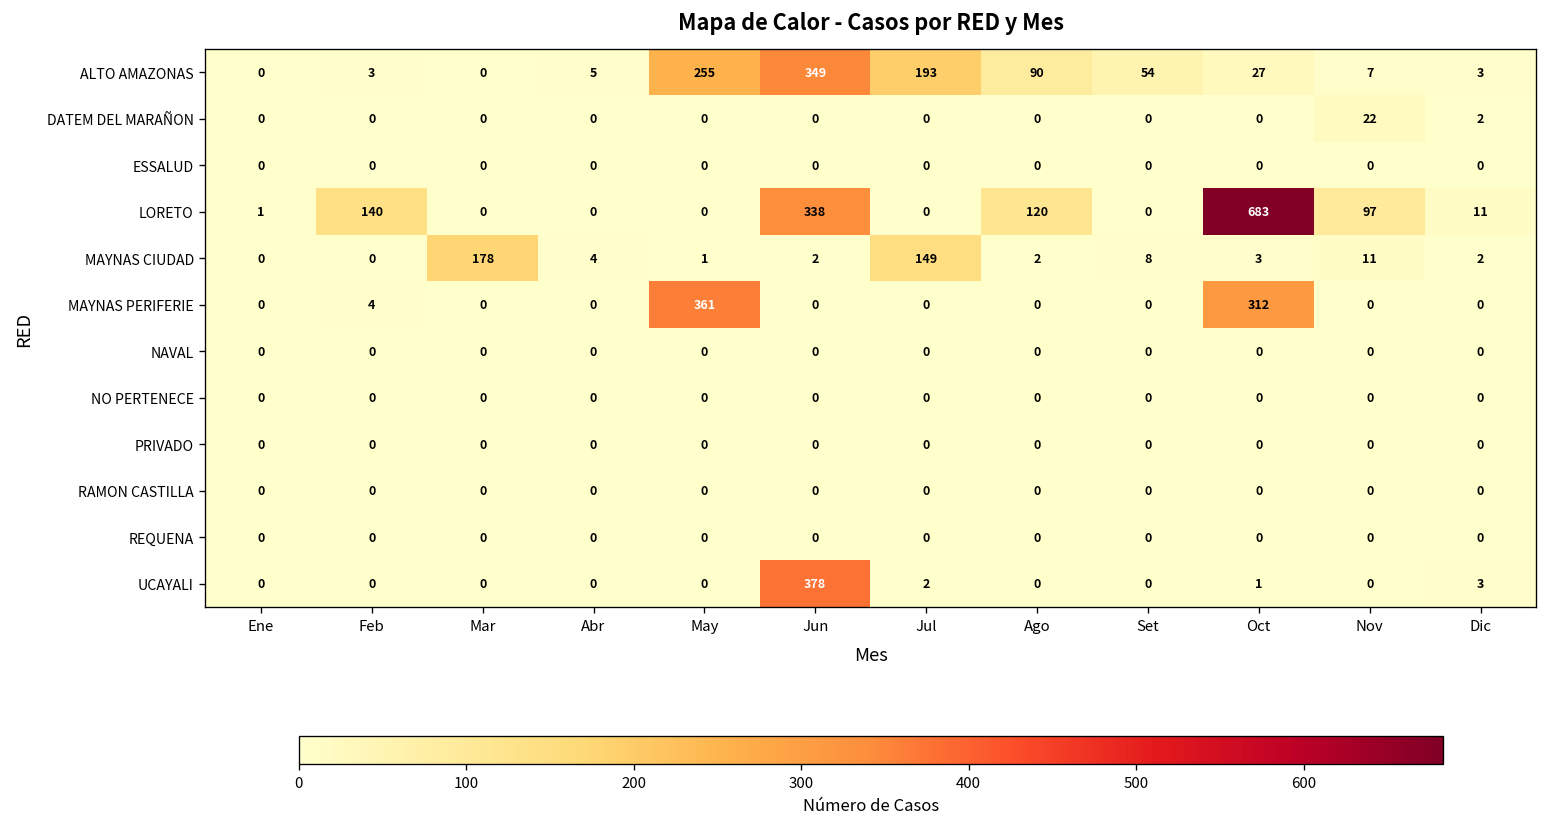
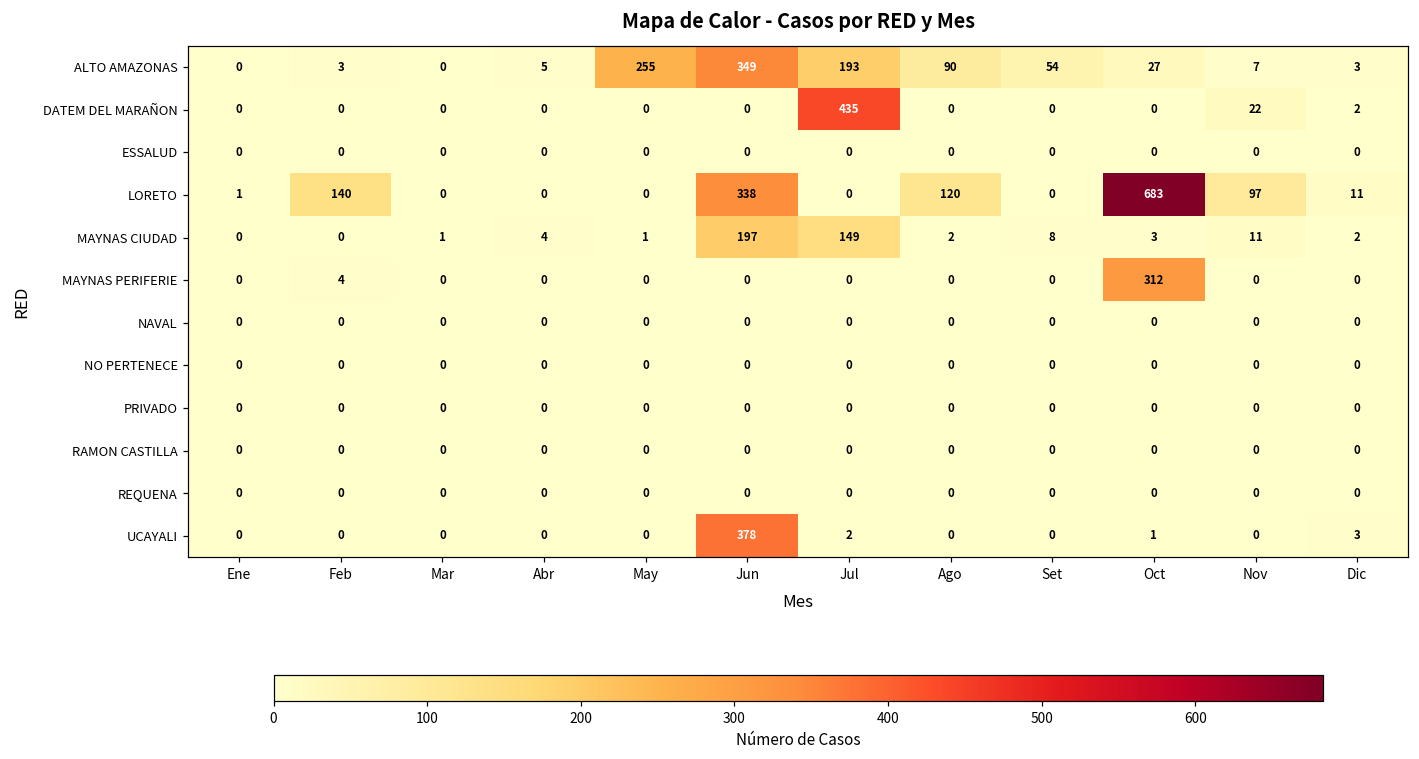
DATEM DEL MARAÑON, Jul: 0 -> 435
MAYNAS CIUDAD, Mar: 178 -> 1
MAYNAS CIUDAD, Jun: 2 -> 197
MAYNAS PERIFERIE, May: 361 -> 0
